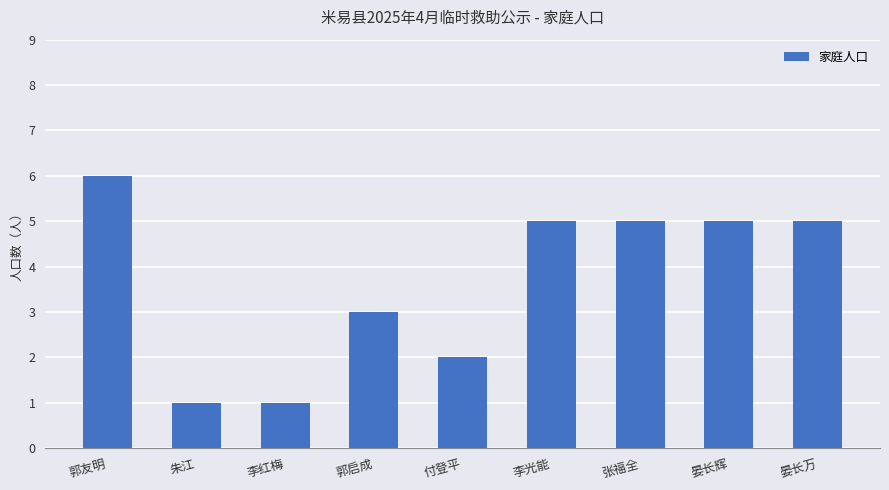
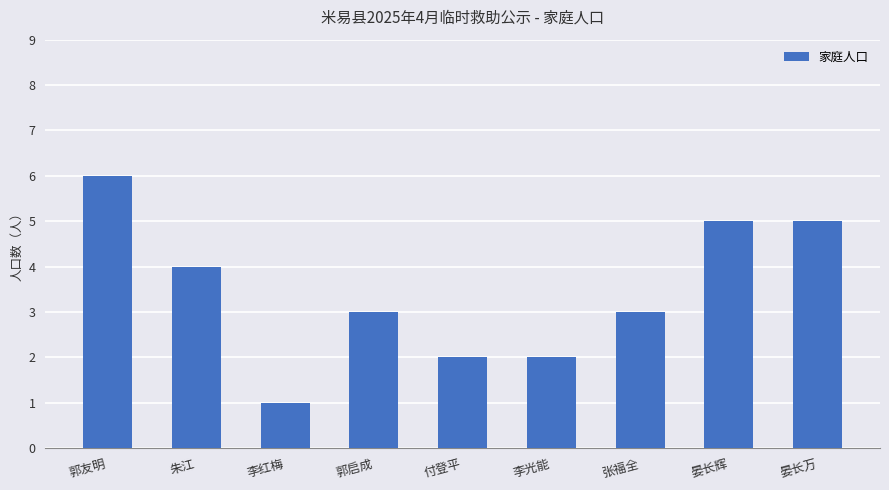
朱江: 1 -> 4
李光能: 5 -> 2
张福全: 5 -> 3
